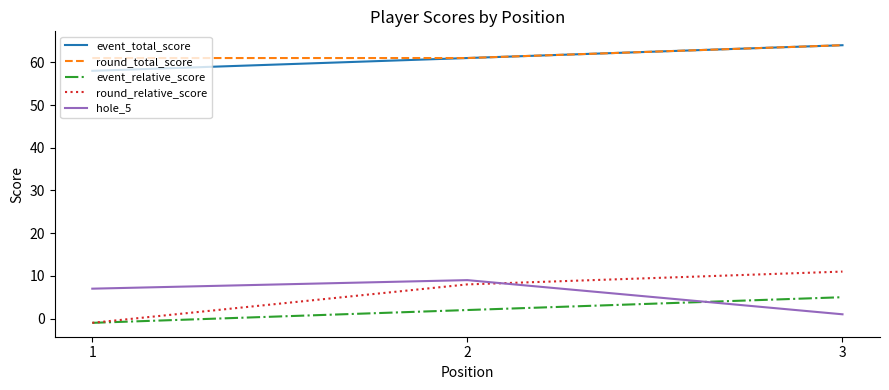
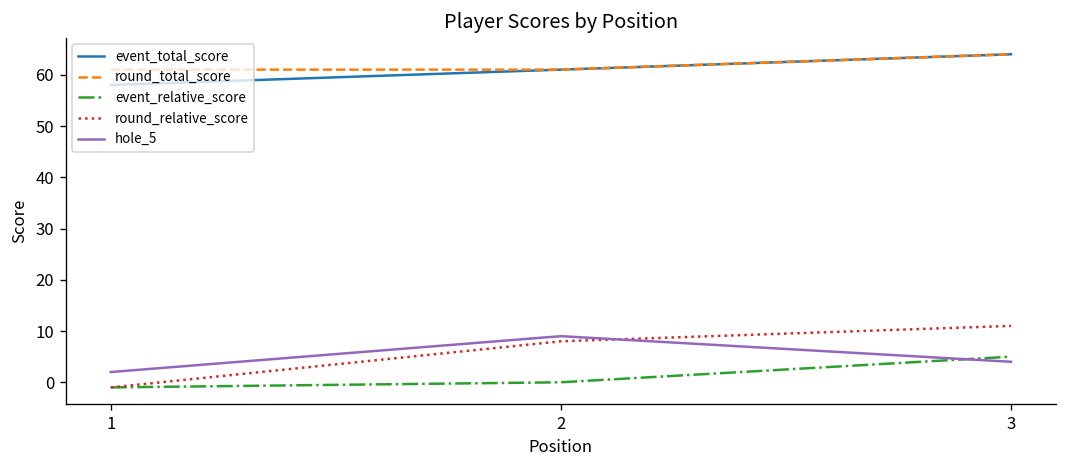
hole_5, 1: 7 -> 2
event_relative_score, 2: 2 -> 0
hole_5, 3: 1 -> 4
